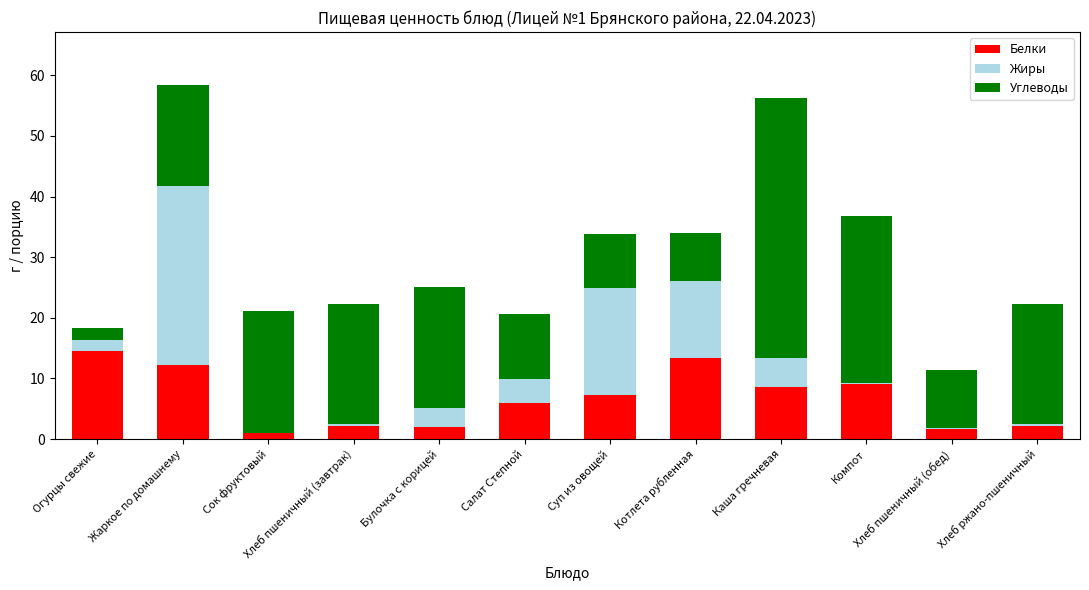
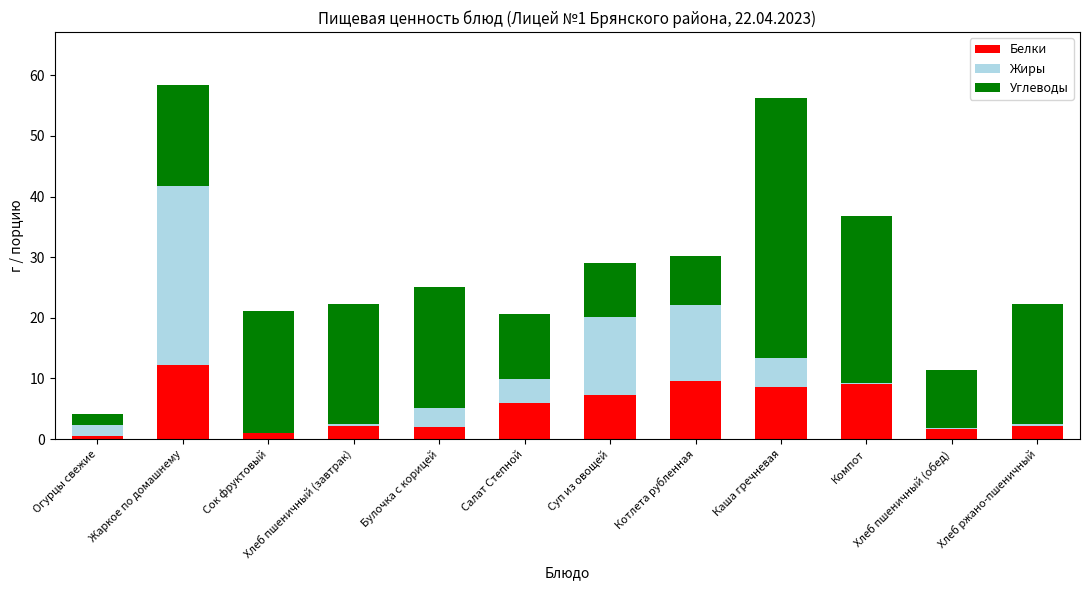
Белки, Огурцы свежие: 15 -> 1
Жиры, Суп из овощей: 18 -> 13
Белки, Котлета рубленная: 13 -> 10
